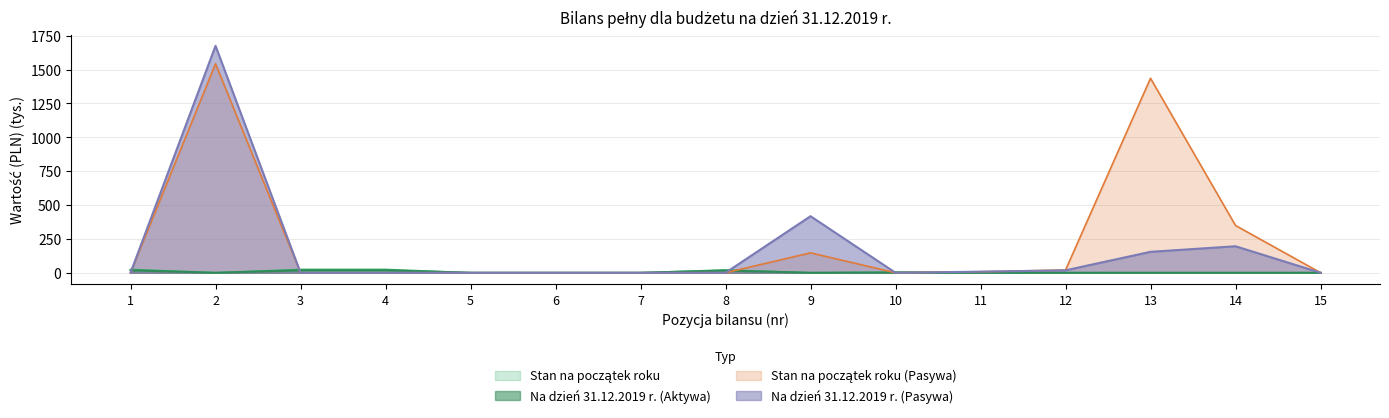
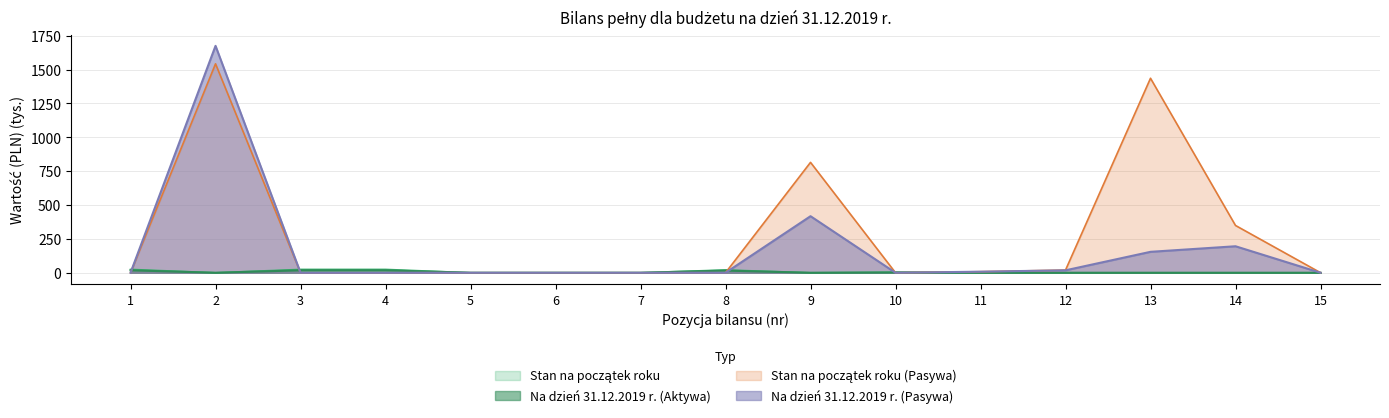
Stan na początek roku (Pasywa), 9: 150 -> 820
